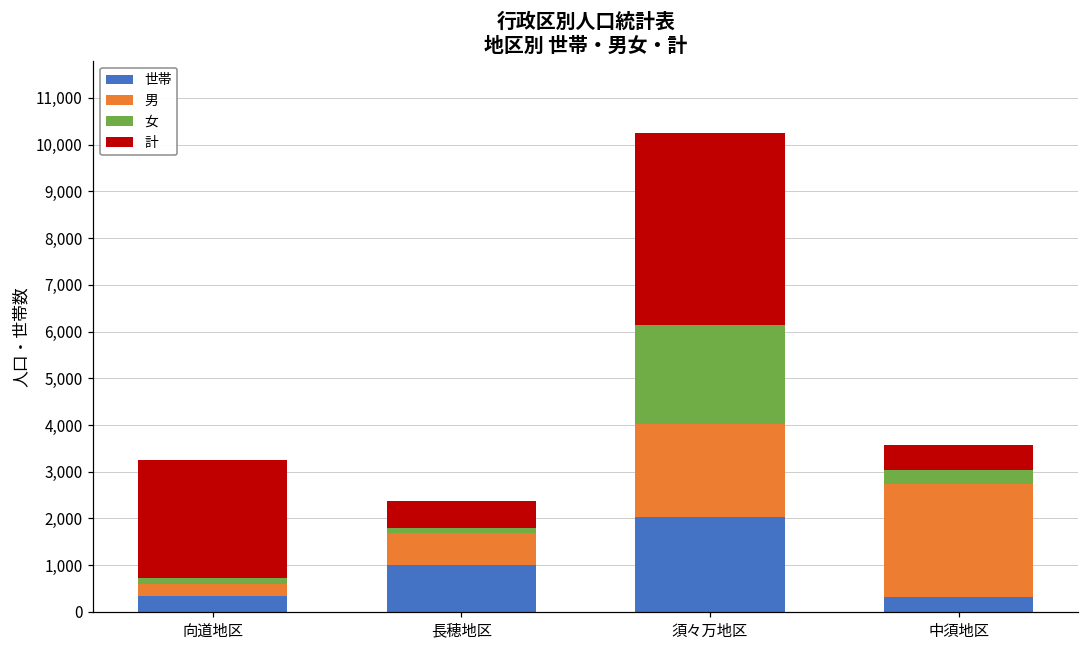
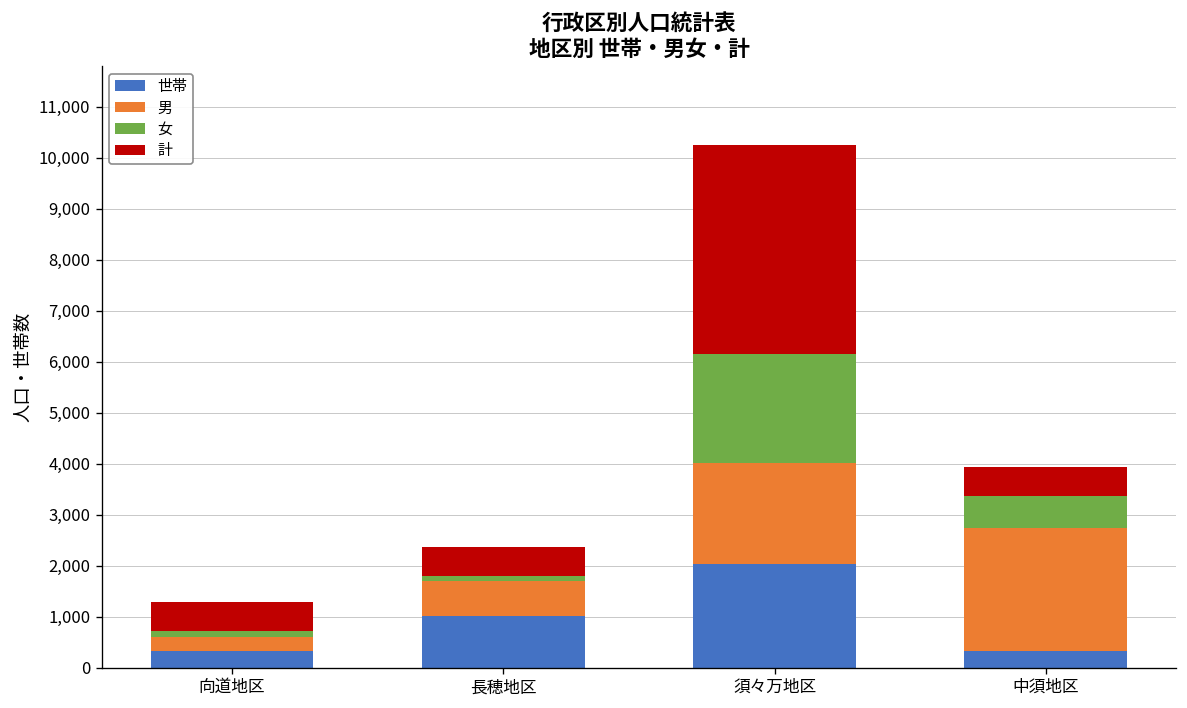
計, 向道地区: 2,500 -> 600
女, 中須地区: 300 -> 600
